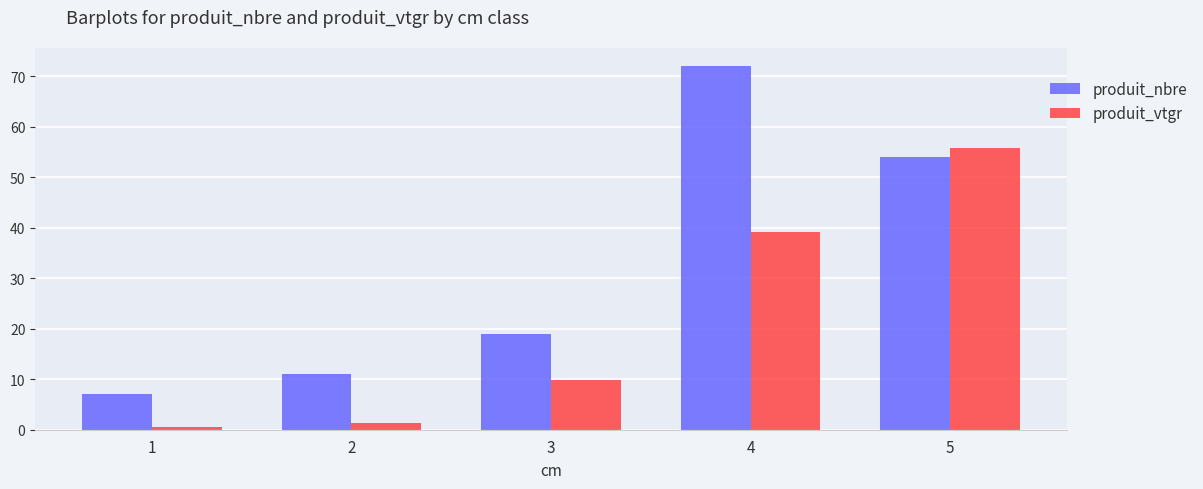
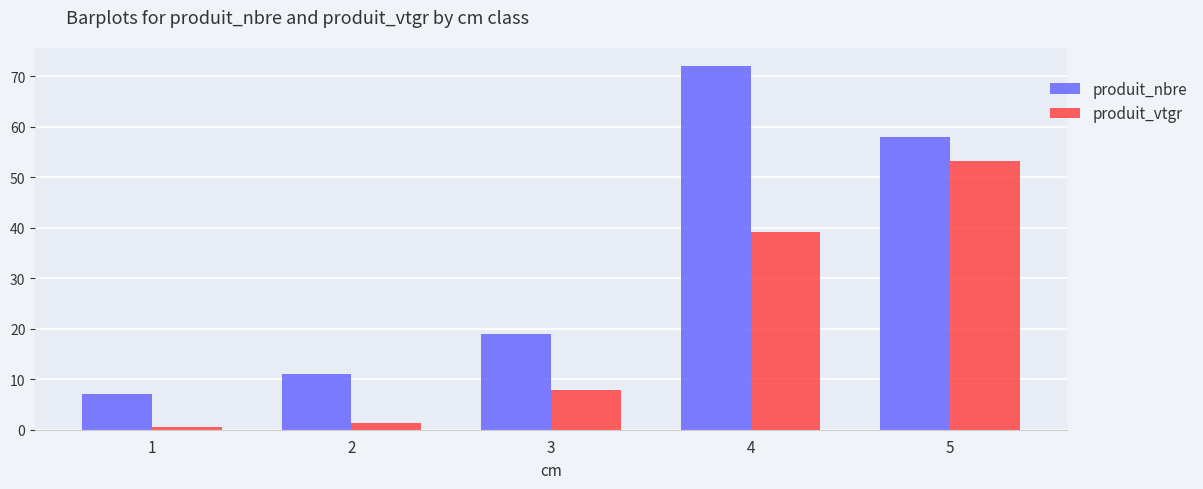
produit_vtgr, 3: 10 -> 8
produit_nbre, 5: 54 -> 58
produit_vtgr, 5: 56 -> 53
